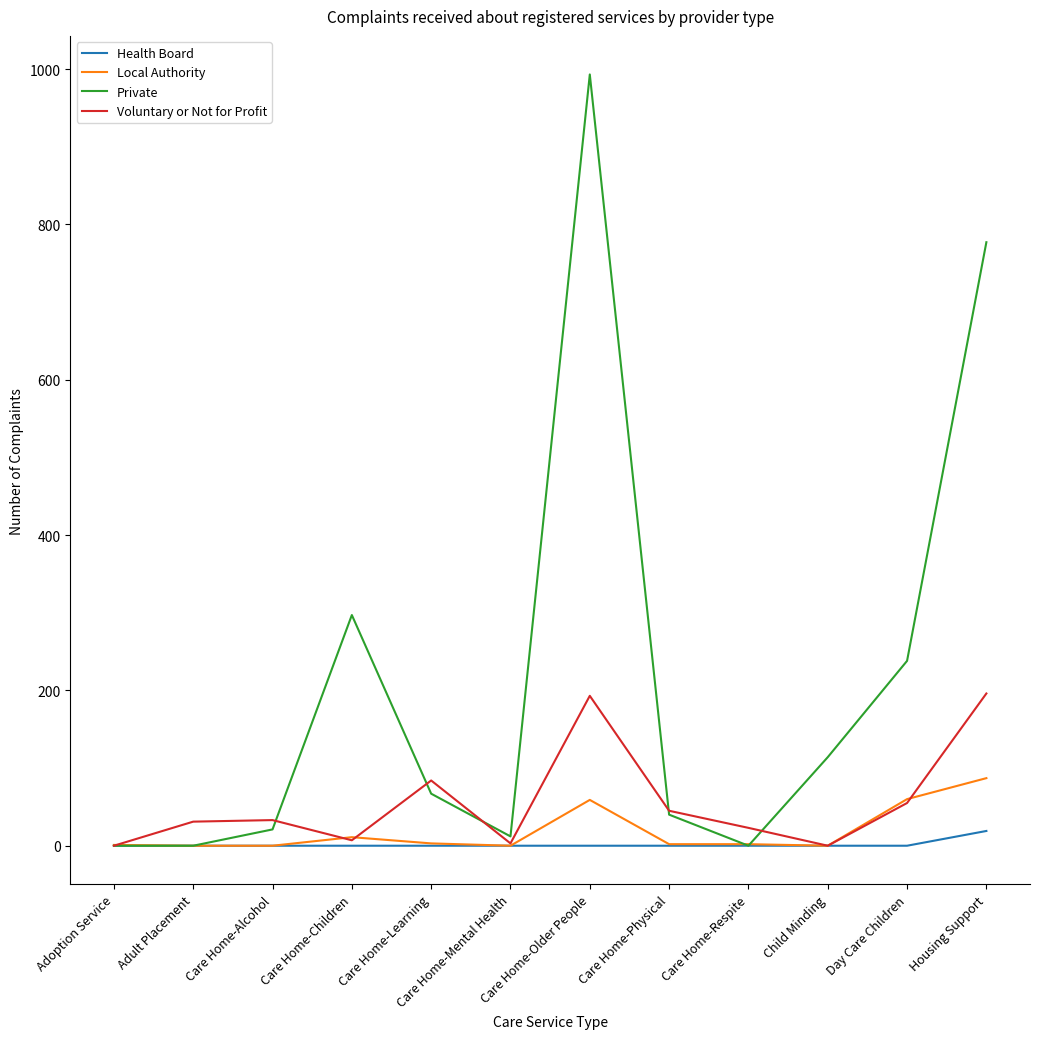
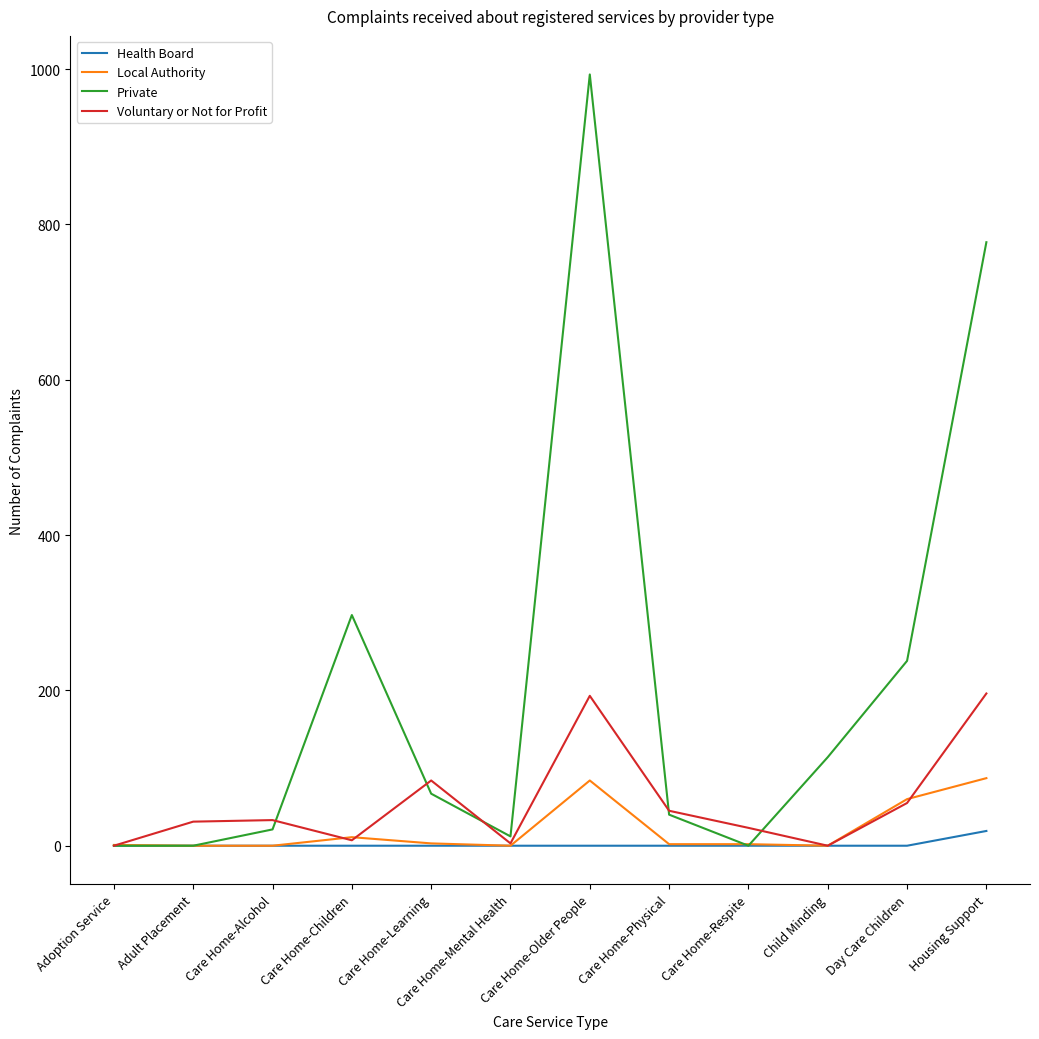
Local Authority, Care Home-Older People: 60 -> 80
